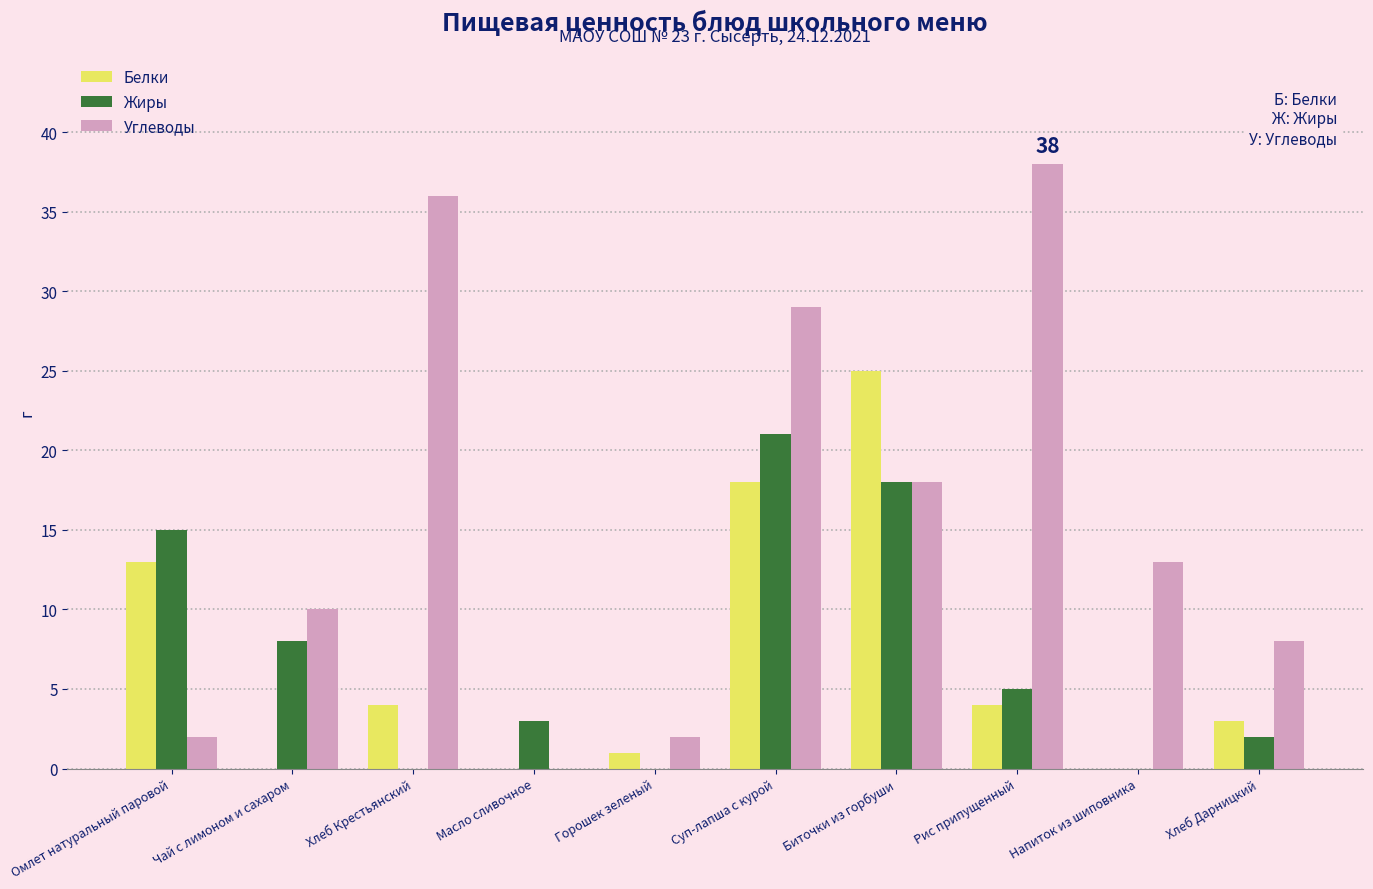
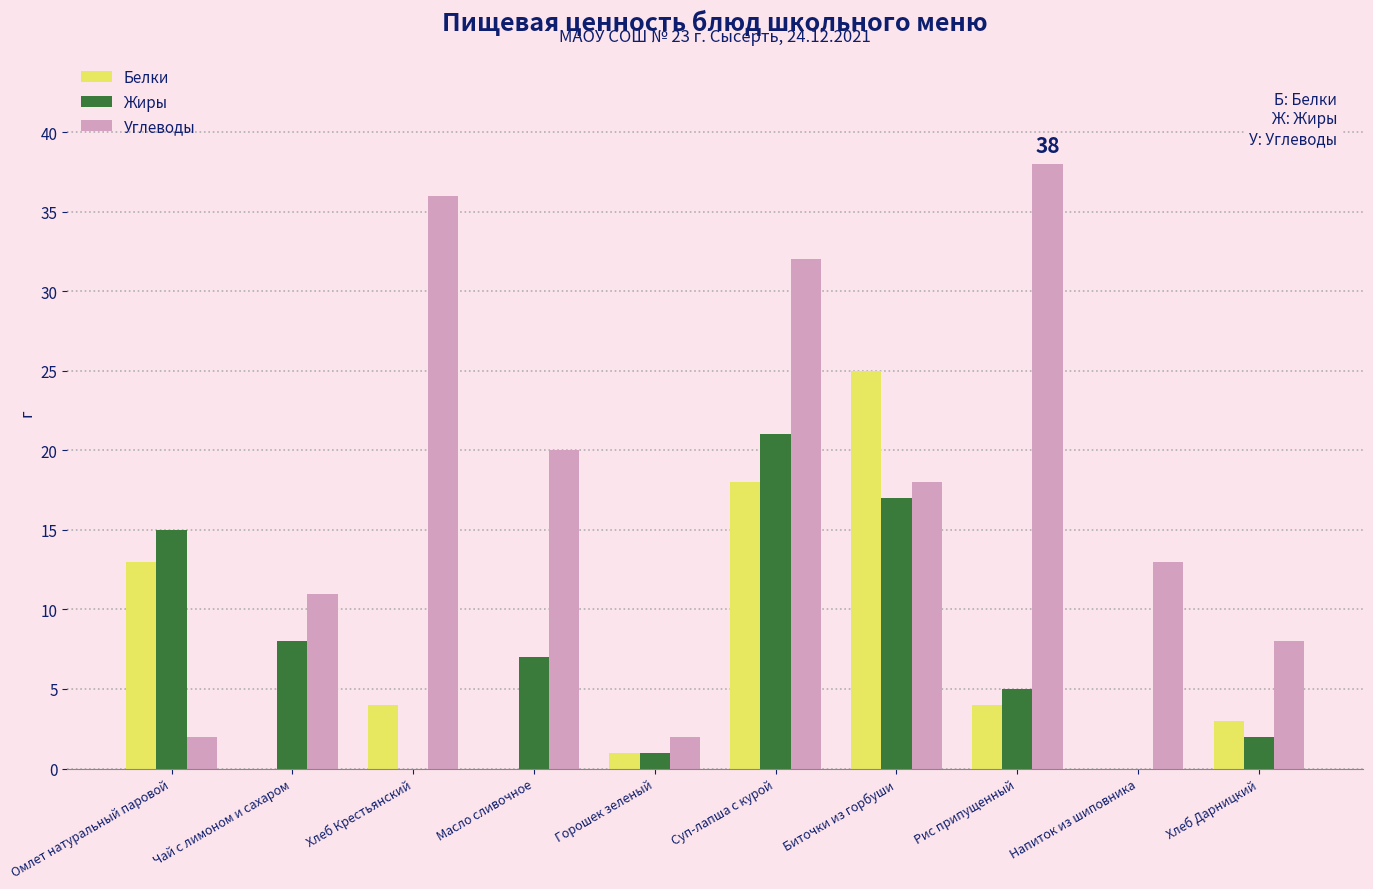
Углеводы, Чай с лимоном и сахаром: 10 -> 11
Жиры, Масло сливочное: 3 -> 7
Углеводы, Масло сливочное: 0 -> 20
Жиры, Горошек зеленый: 0 -> 1
Углеводы, Суп-лапша с курой: 29 -> 32
Жиры, Биточки из горбуши: 18 -> 17
